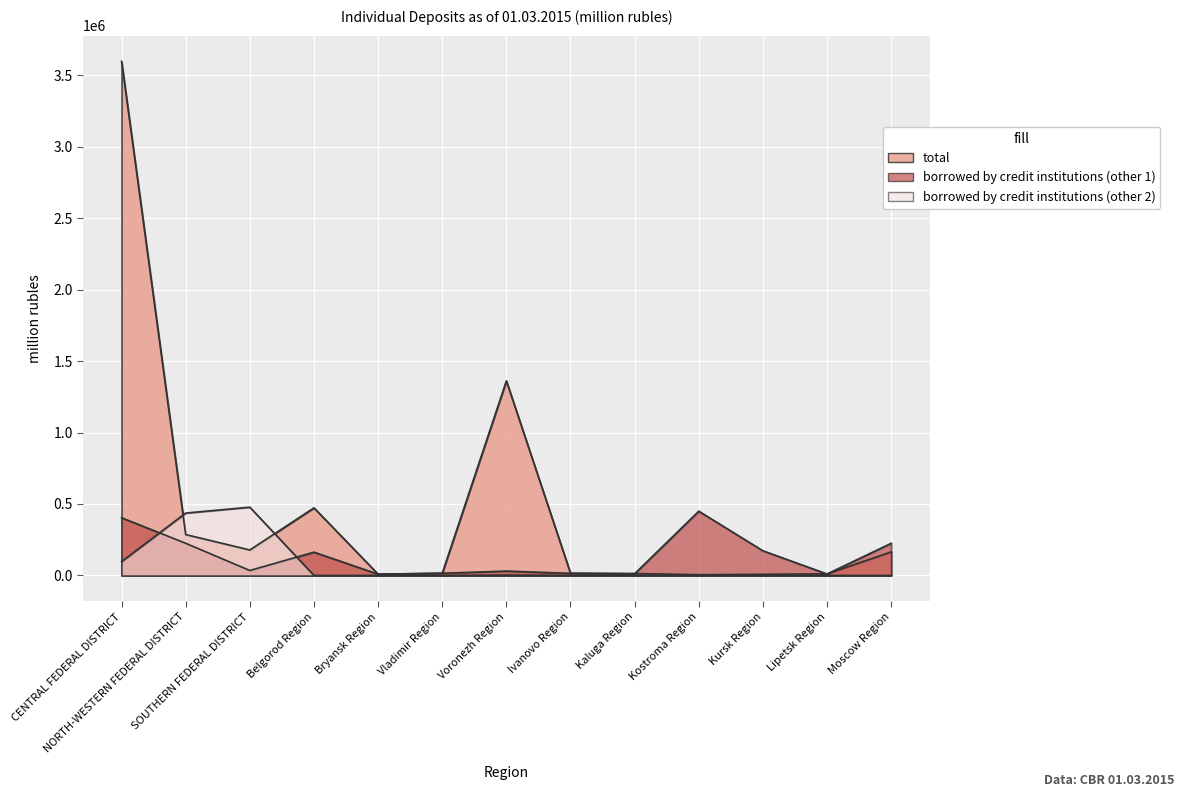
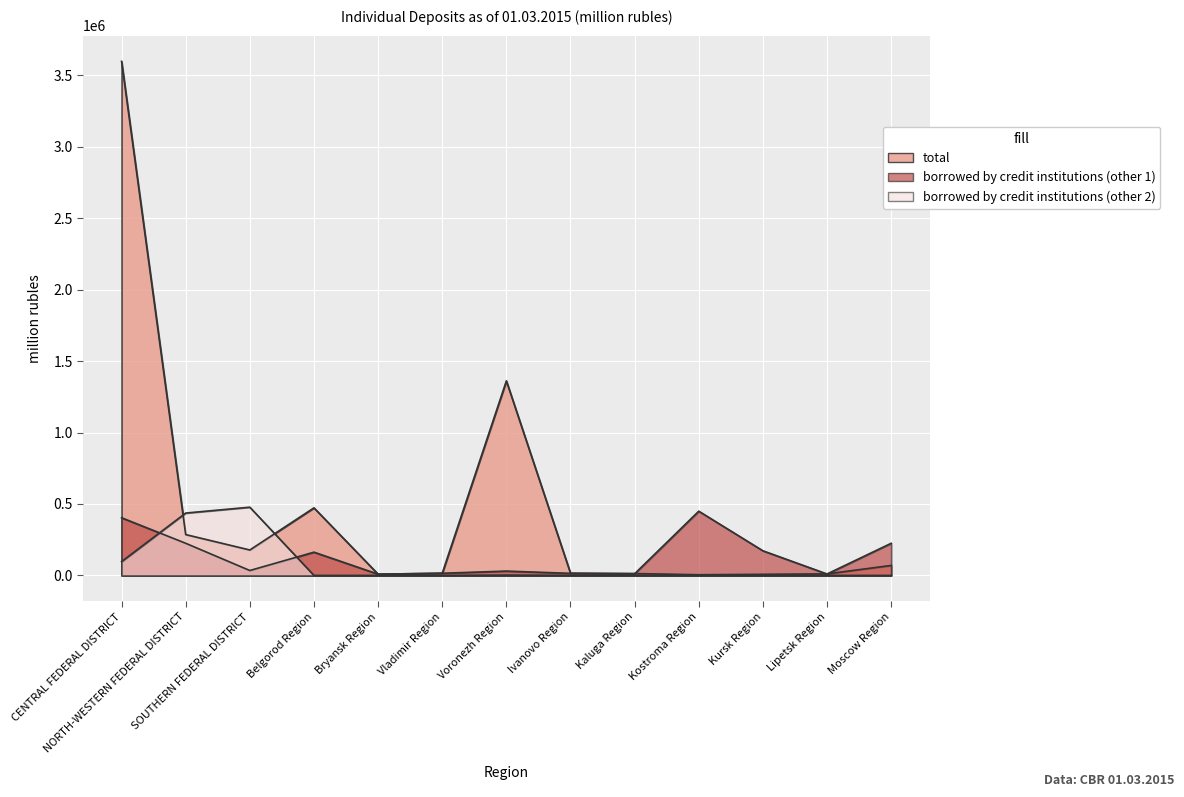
total, Moscow Region: 160000 -> 70000
